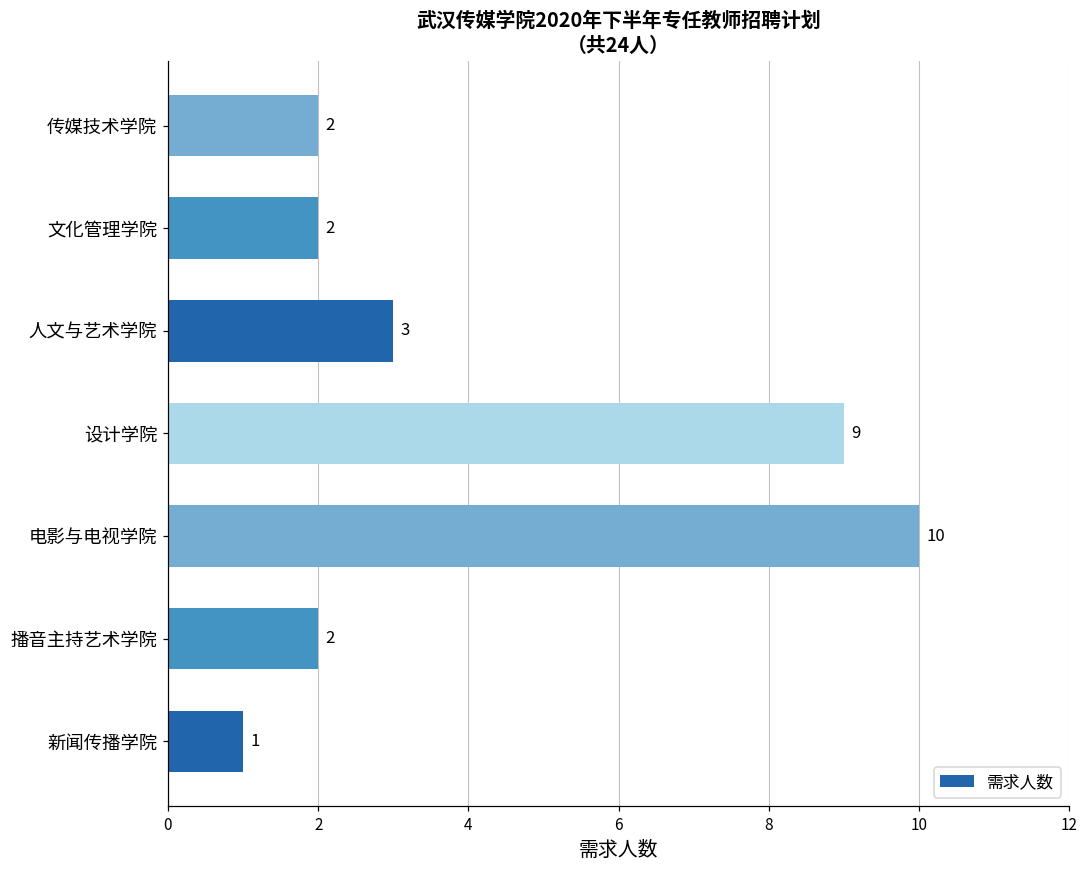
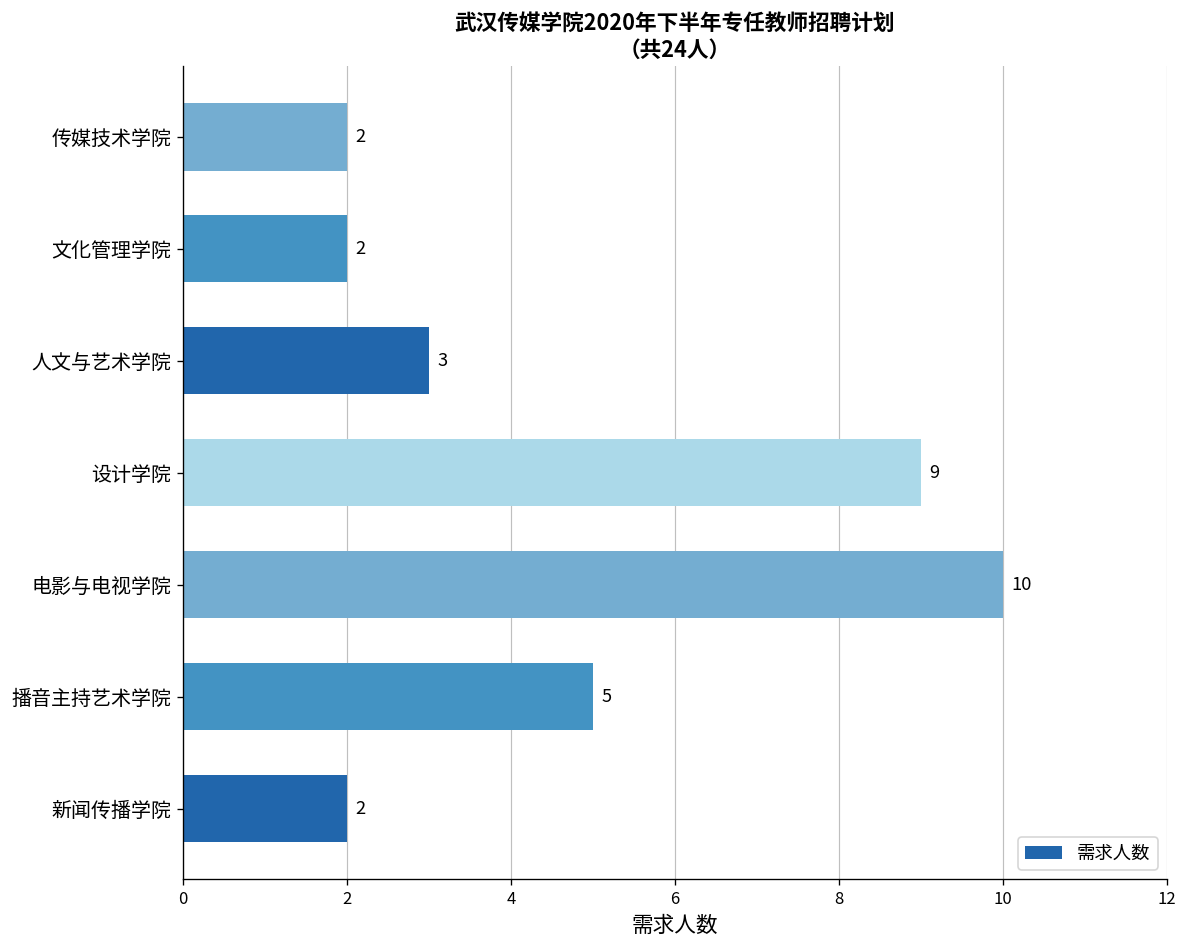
播音主持艺术学院: 2 -> 5
新闻传播学院: 1 -> 2
